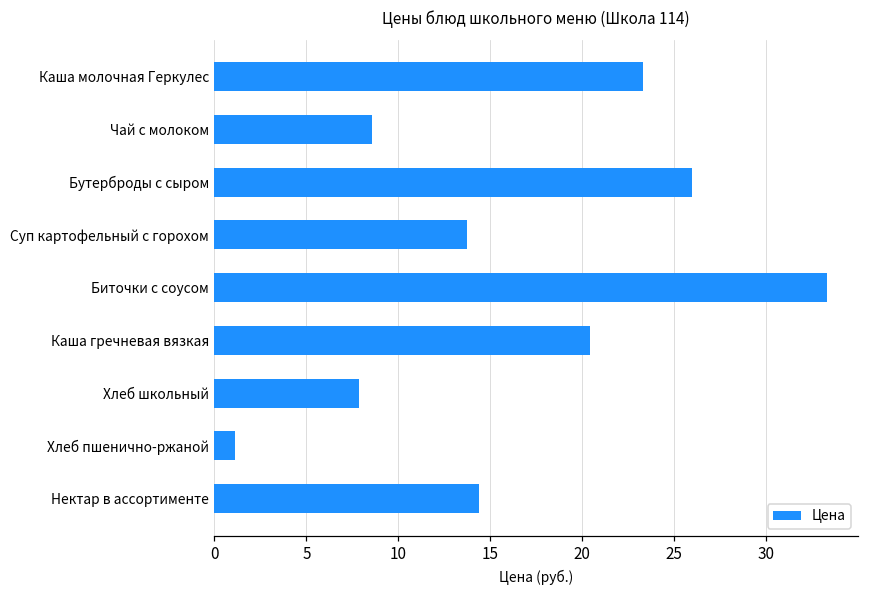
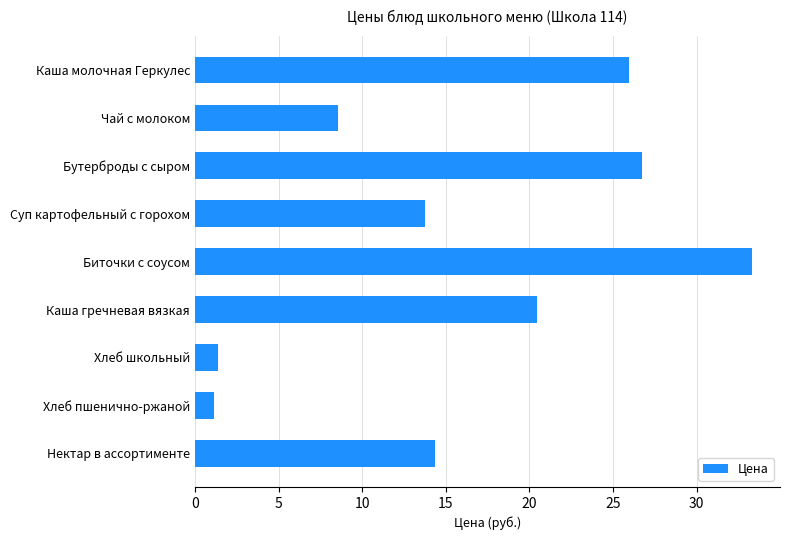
Каша молочная Геркулес: 23.3 -> 26.0
Бутерброды с сыром: 26.0 -> 26.8
Хлеб школьный: 7.9 -> 1.4
